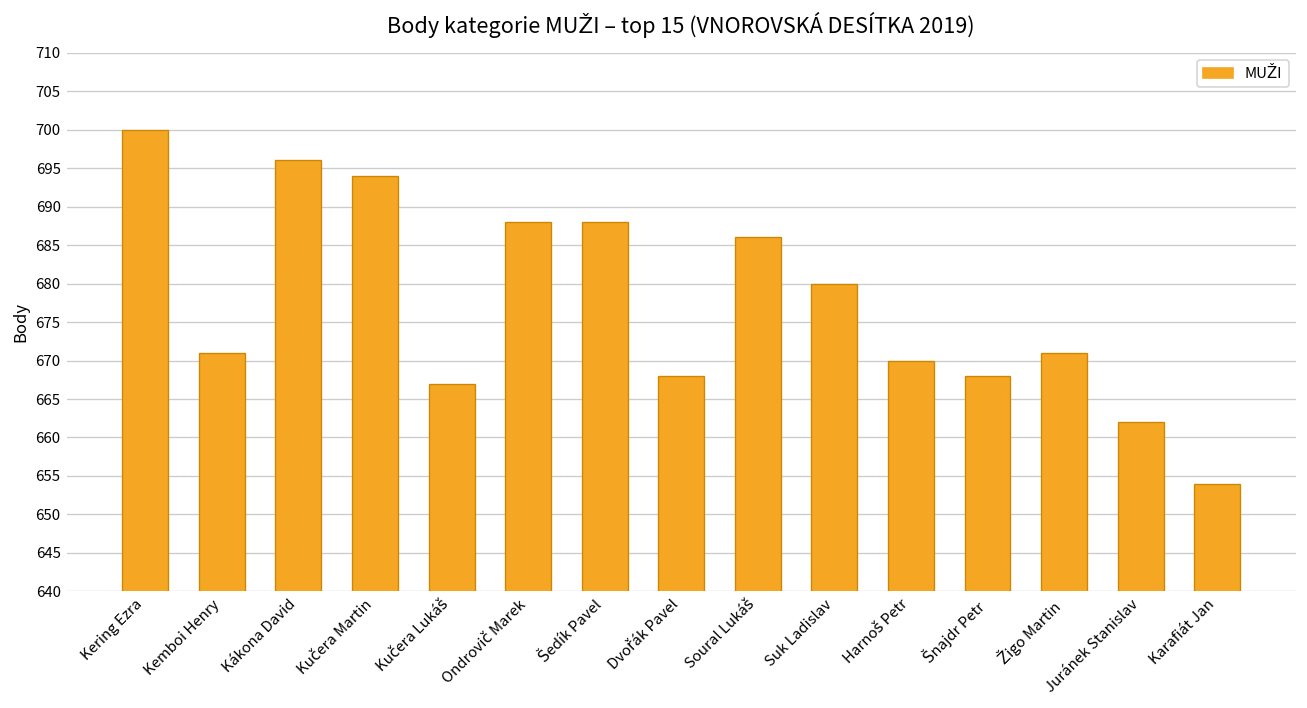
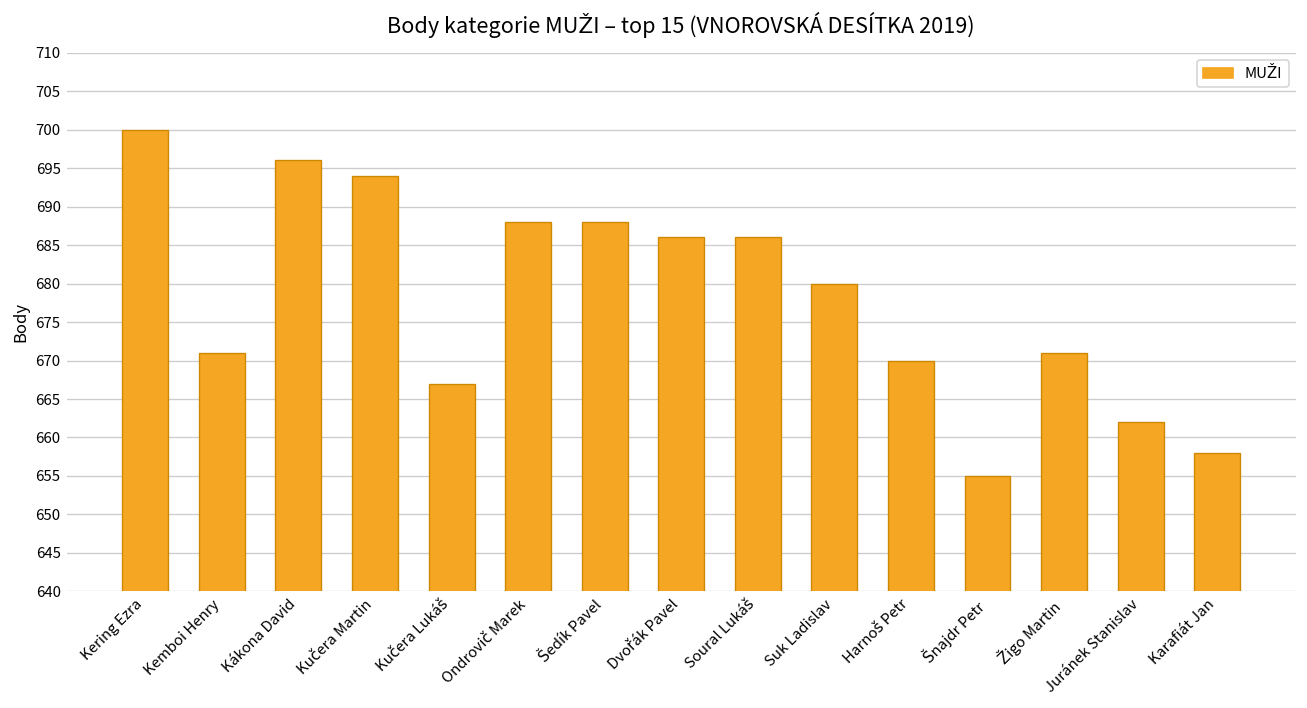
Dvořák Pavel: 668 -> 686
Šnajdr Petr: 668 -> 655
Karafiát Jan: 654 -> 658
